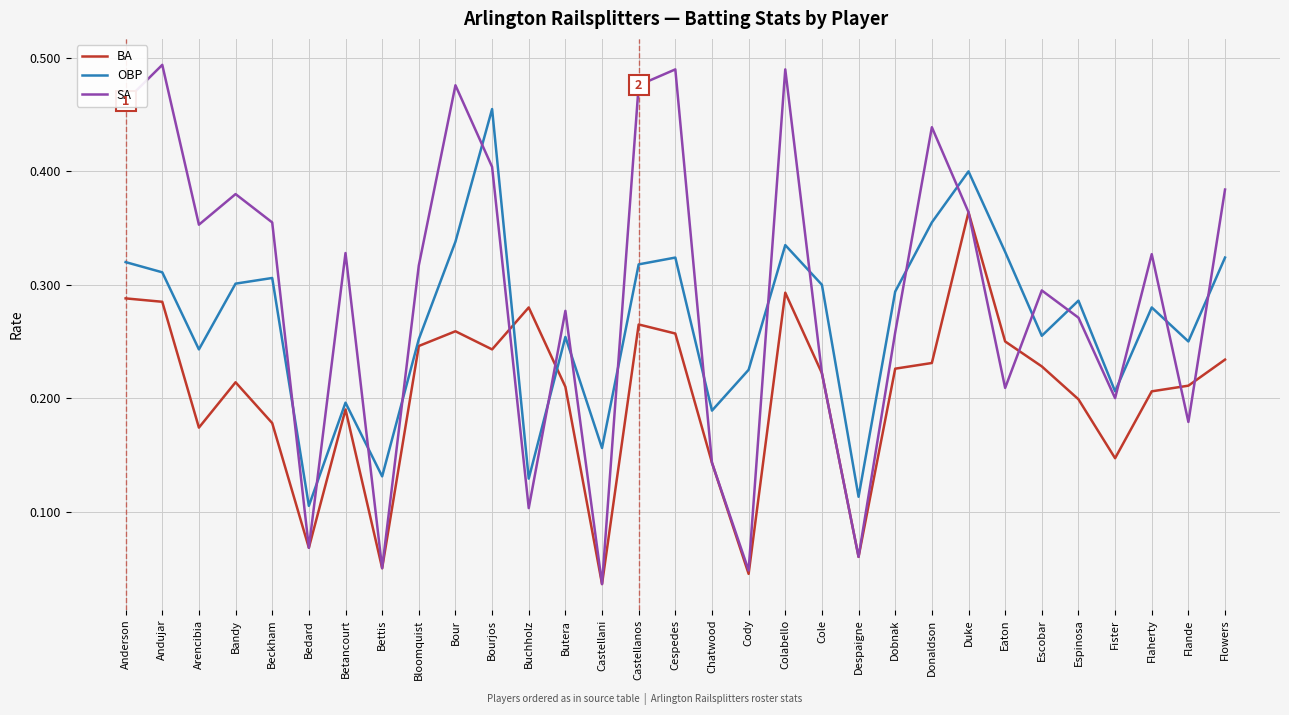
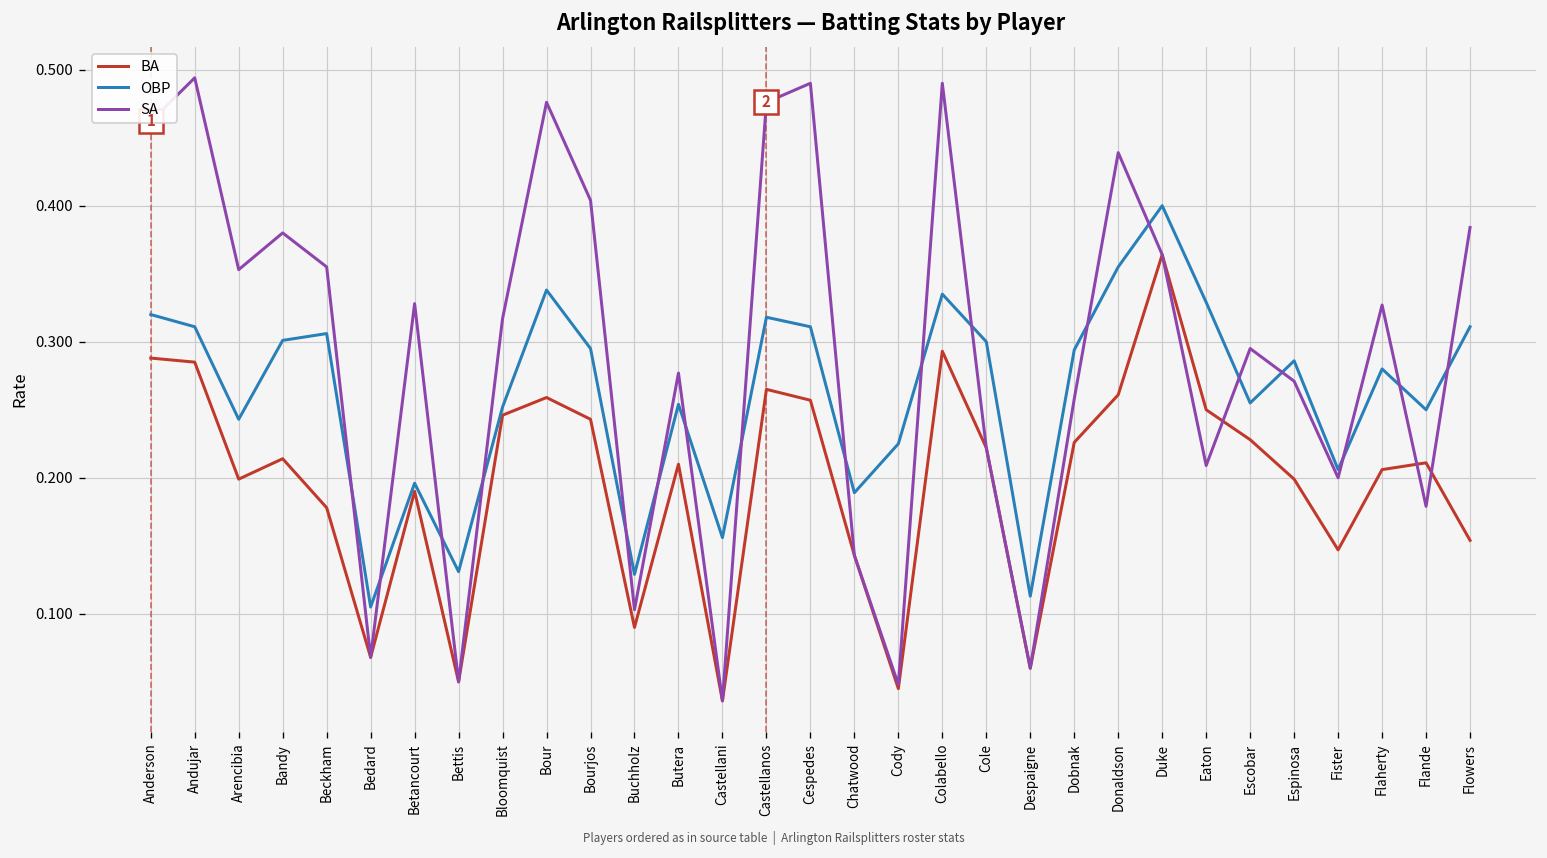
BA, Arencibia: 0.174 -> 0.199
OBP, Bourjos: 0.455 -> 0.295
BA, Buchholz: 0.28 -> 0.09
OBP, Cespedes: 0.324 -> 0.311
BA, Donaldson: 0.231 -> 0.261
BA, Flowers: 0.234 -> 0.154
OBP, Flowers: 0.324 -> 0.311
